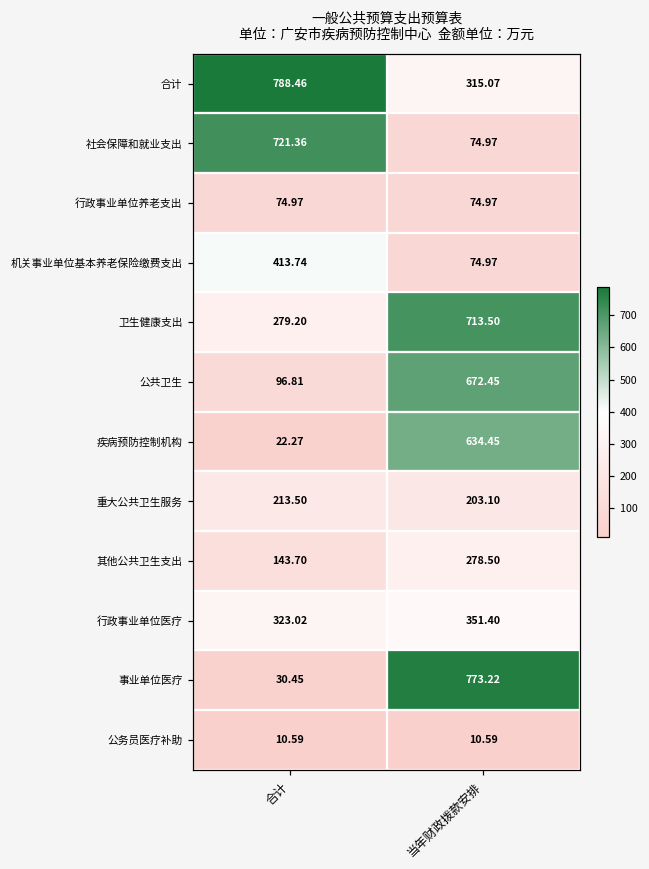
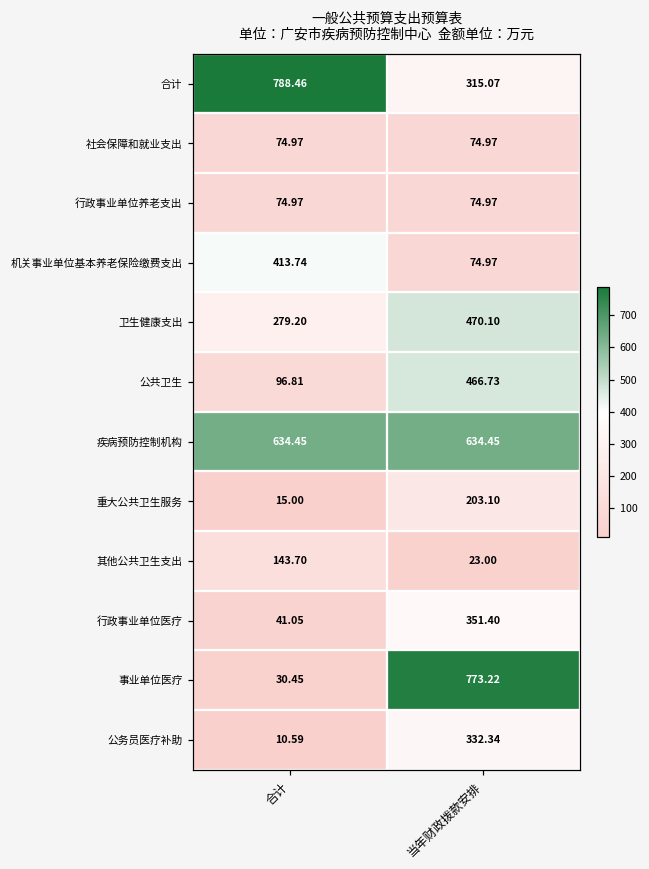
社会保障和就业支出, 合计: 721.36 -> 74.97
卫生健康支出, 当年财政拨款安排: 713.50 -> 470.10
公共卫生, 当年财政拨款安排: 672.45 -> 466.73
疾病预防控制机构, 合计: 22.27 -> 634.45
重大公共卫生服务, 合计: 213.50 -> 15.00
其他公共卫生支出, 当年财政拨款安排: 278.50 -> 23.00
行政事业单位医疗, 合计: 323.02 -> 41.05
公务员医疗补助, 当年财政拨款安排: 10.59 -> 332.34
